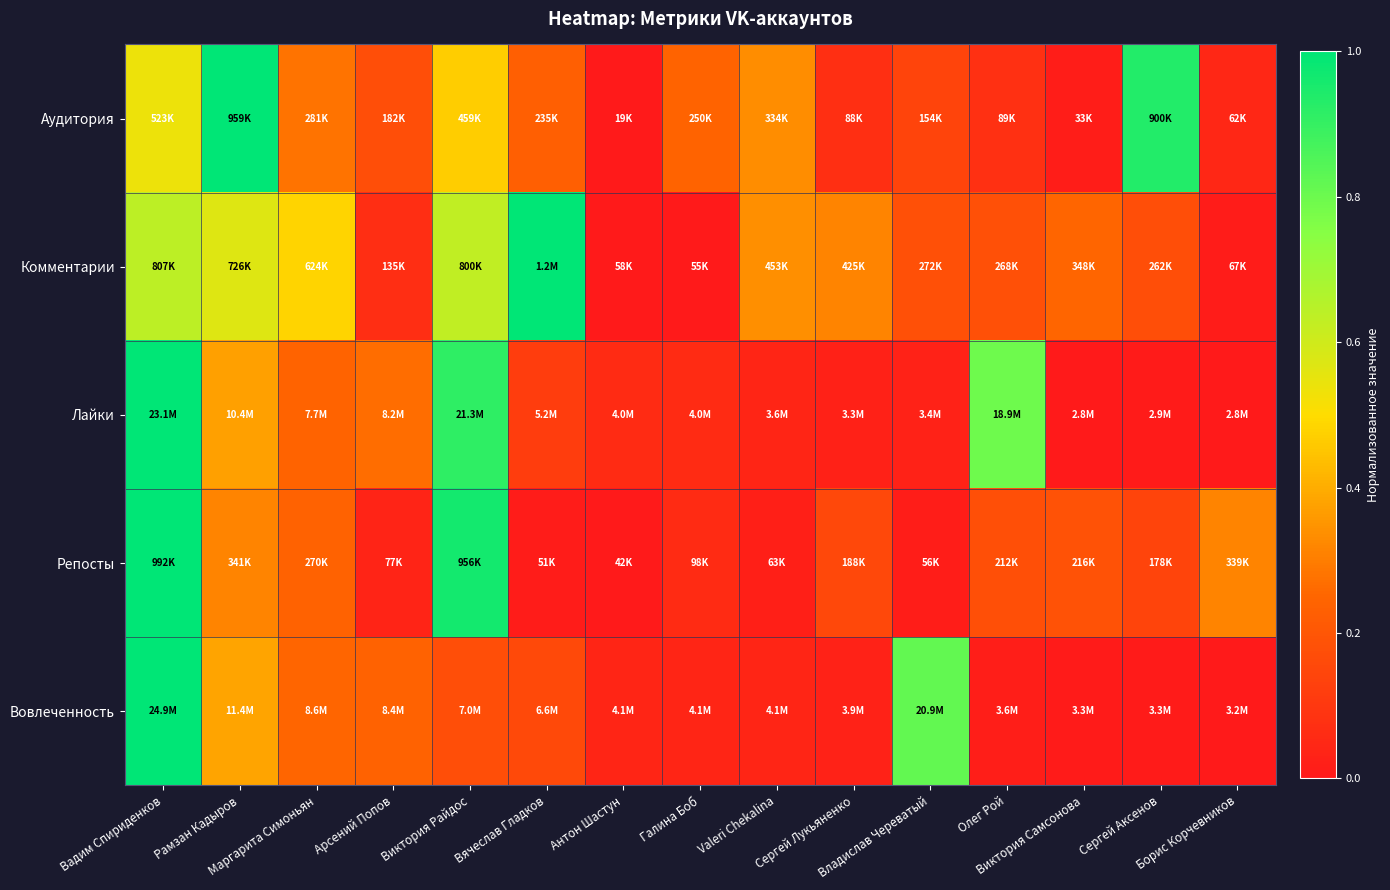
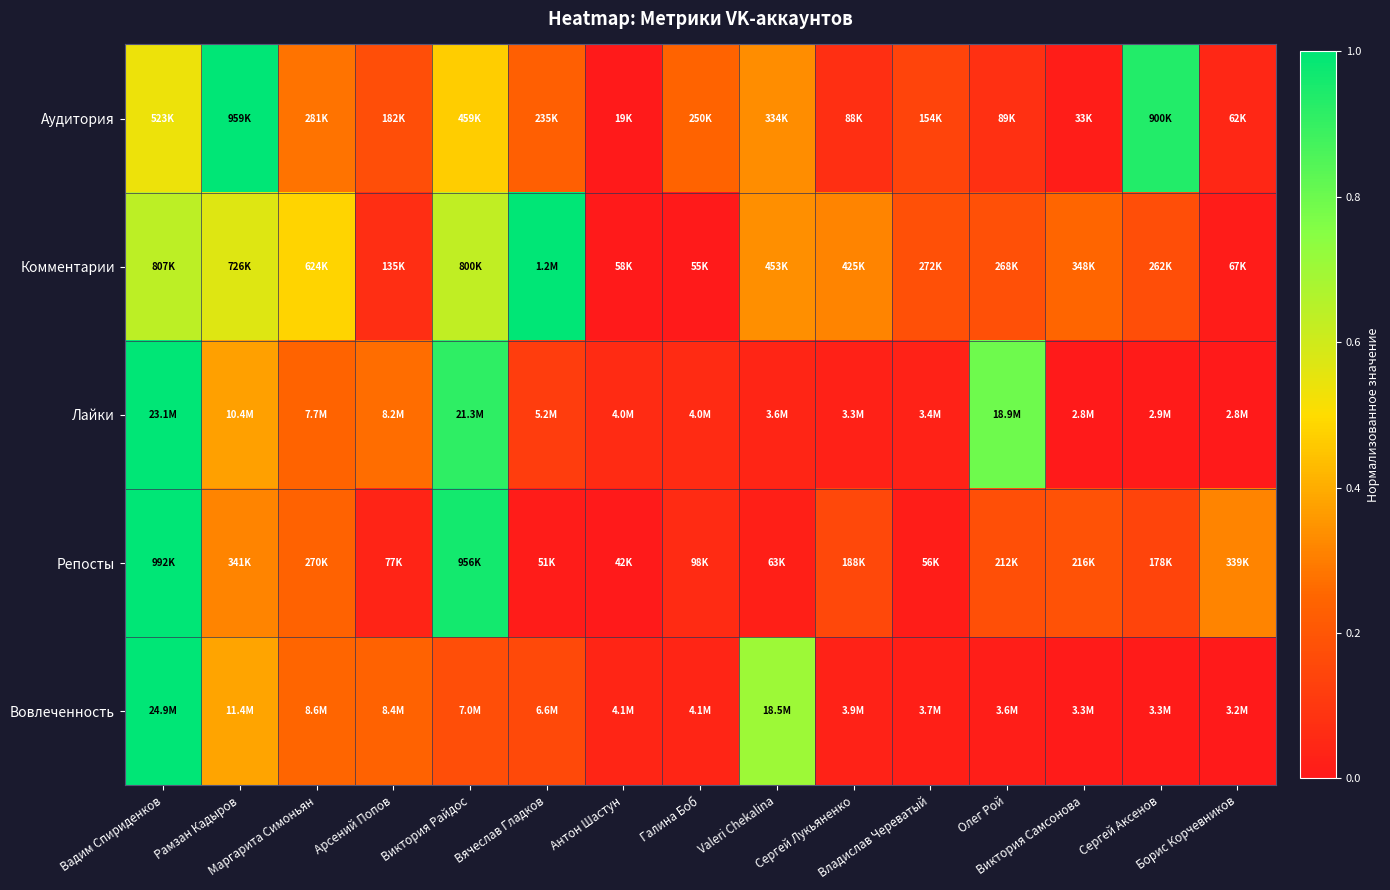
Вовлеченность, Valeri Chekalina: 4.1M -> 18.5M
Вовлеченность, Владислав Череватый: 20.9M -> 3.7M
